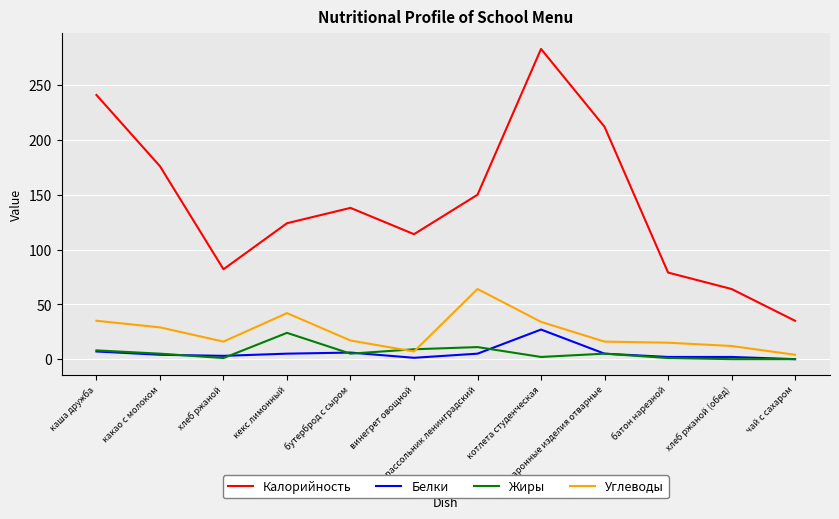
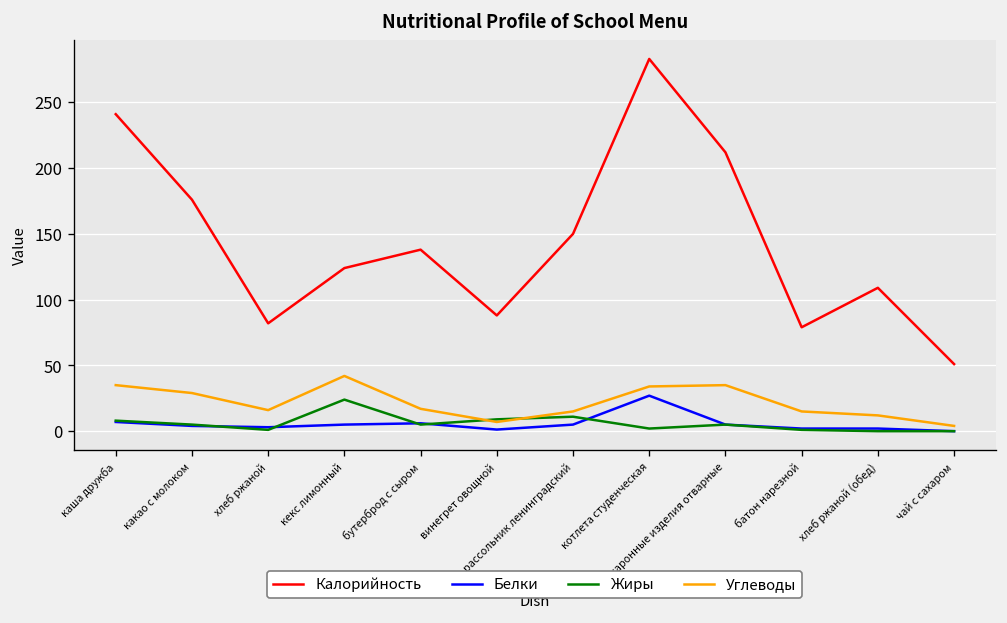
Калорийность, винегрет овощной: 114 -> 88
Углеводы, рассольник ленинградский: 64 -> 15
Углеводы, макаронные изделия отварные: 16 -> 35
Калорийность, хлеб ржаной (обед): 64 -> 109
Калорийность, чай с сахаром: 35 -> 51
